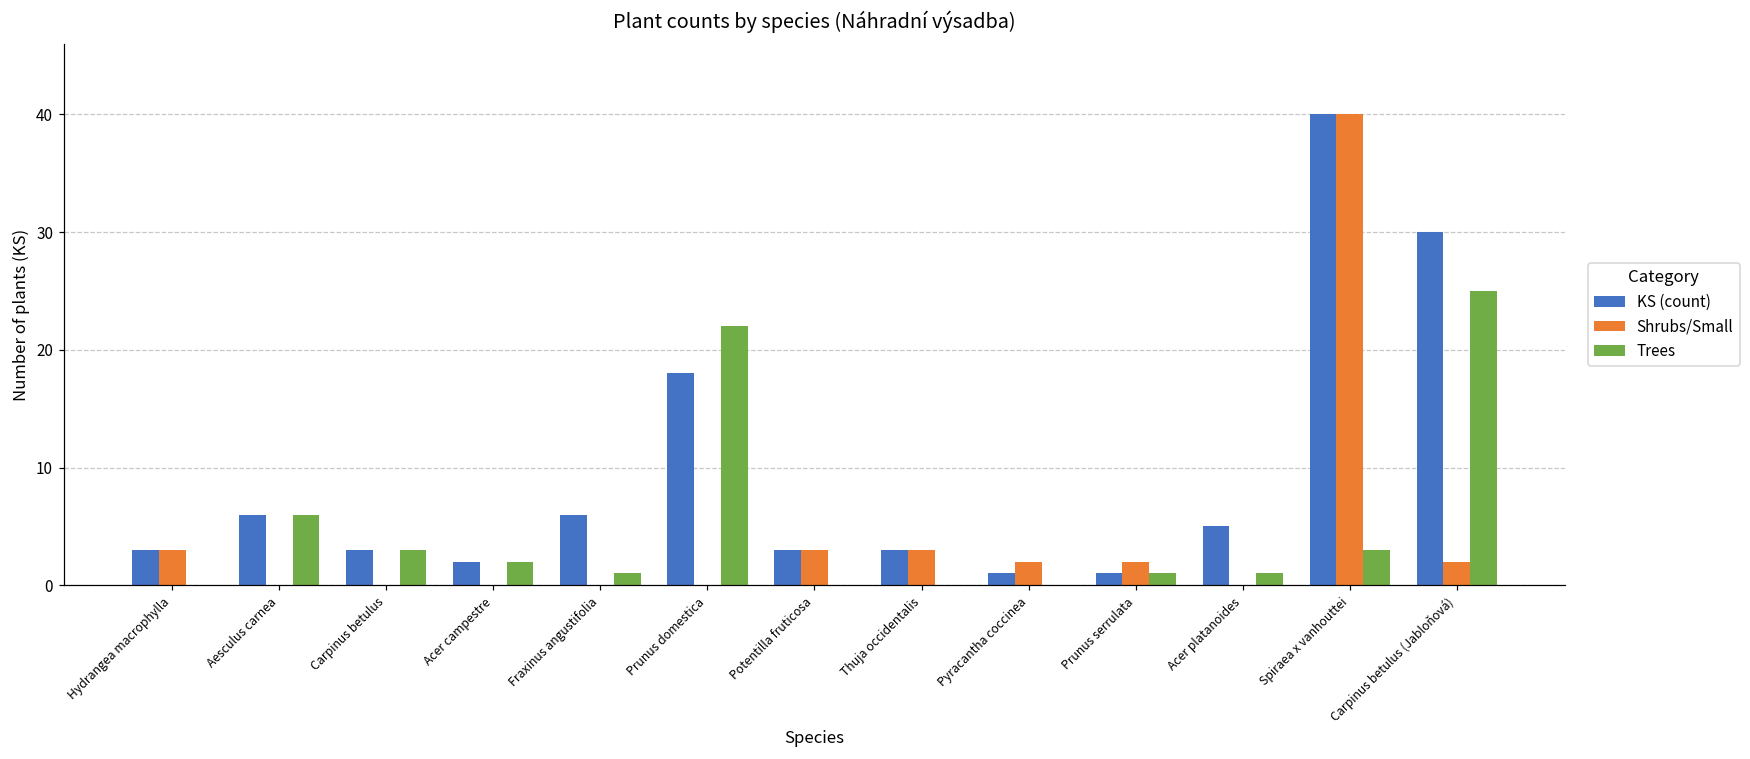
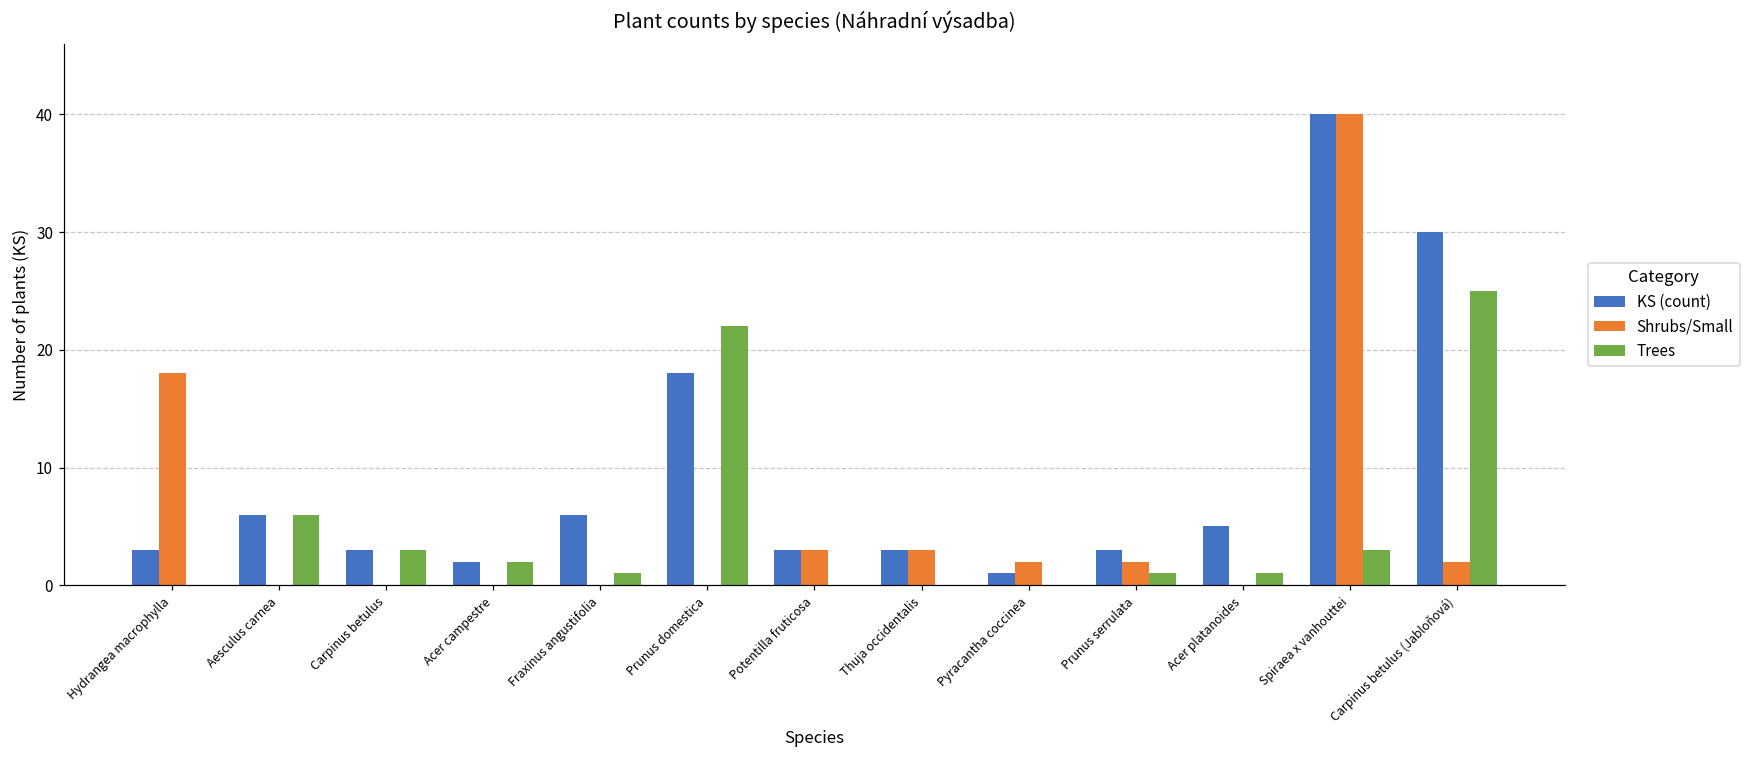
Shrubs/Small, Hydrangea macrophylla: 3 -> 18
KS (count), Prunus serrulata: 1 -> 3
